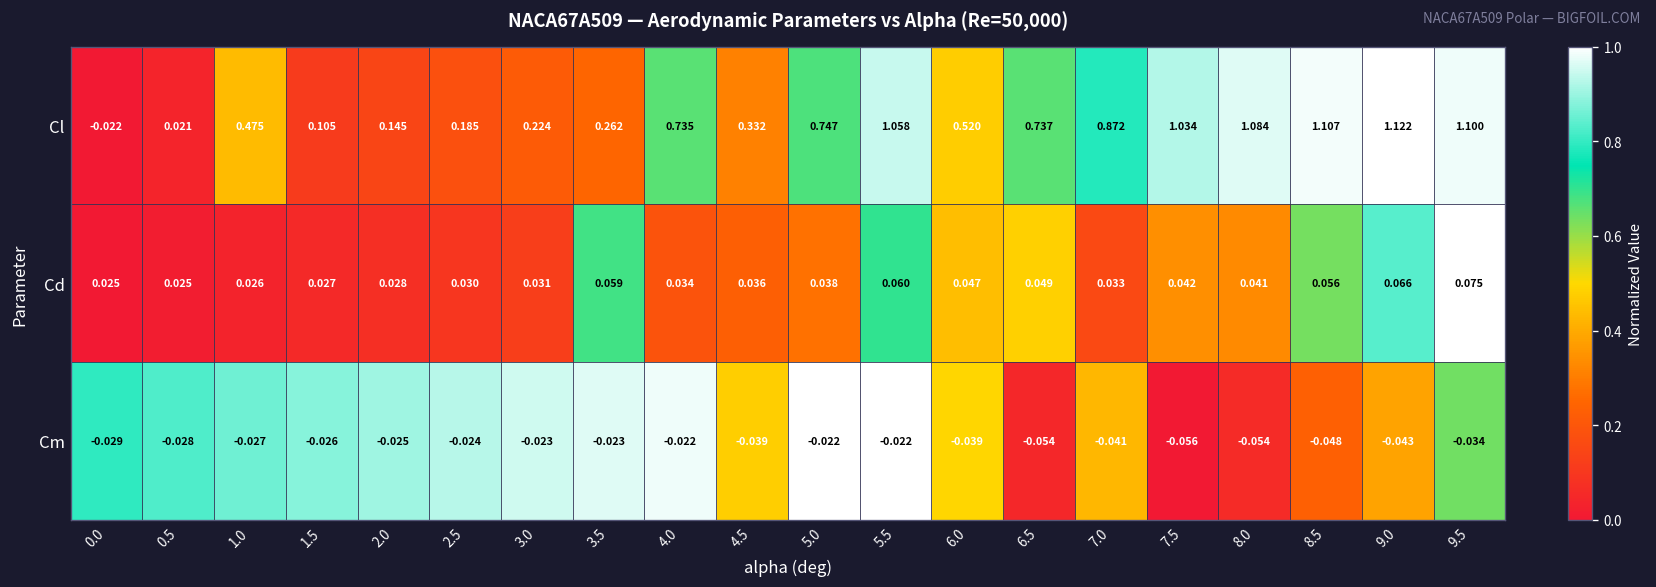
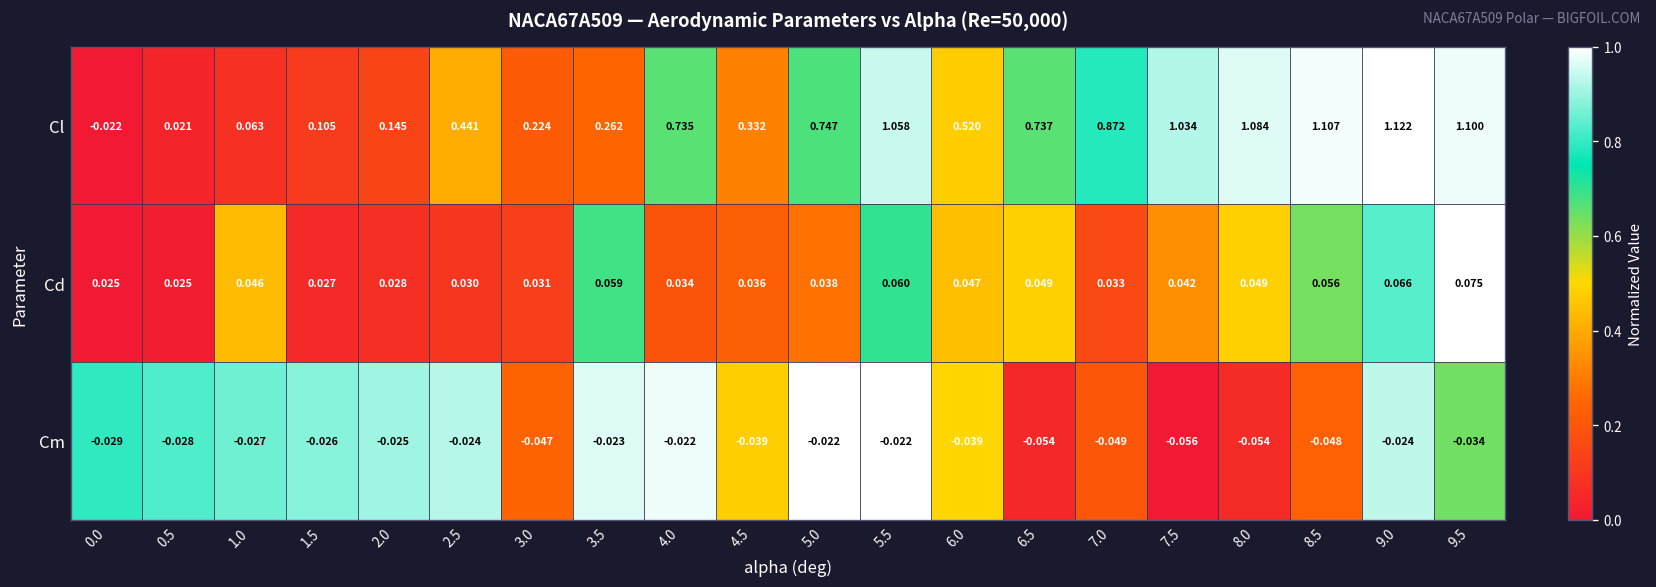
Cl, 1.0: 0.475 -> 0.063
Cl, 2.5: 0.185 -> 0.441
Cd, 1.0: 0.026 -> 0.046
Cd, 8.0: 0.041 -> 0.049
Cm, 3.0: -0.023 -> -0.047
Cm, 7.0: -0.041 -> -0.049
Cm, 9.0: -0.043 -> -0.024
